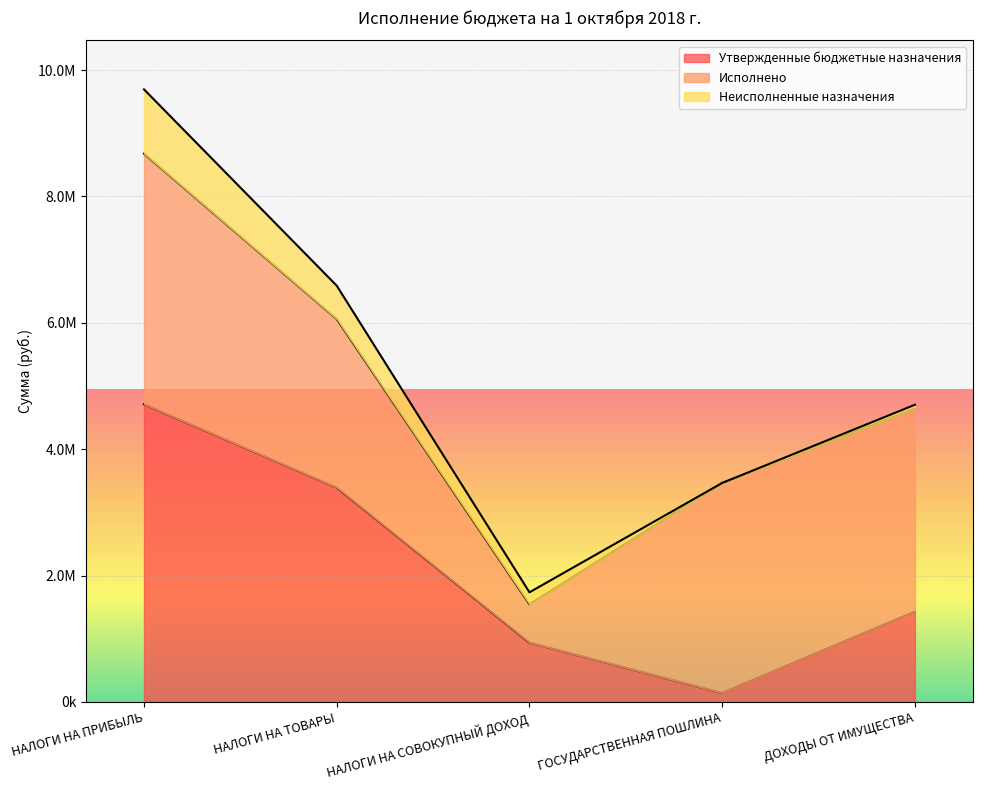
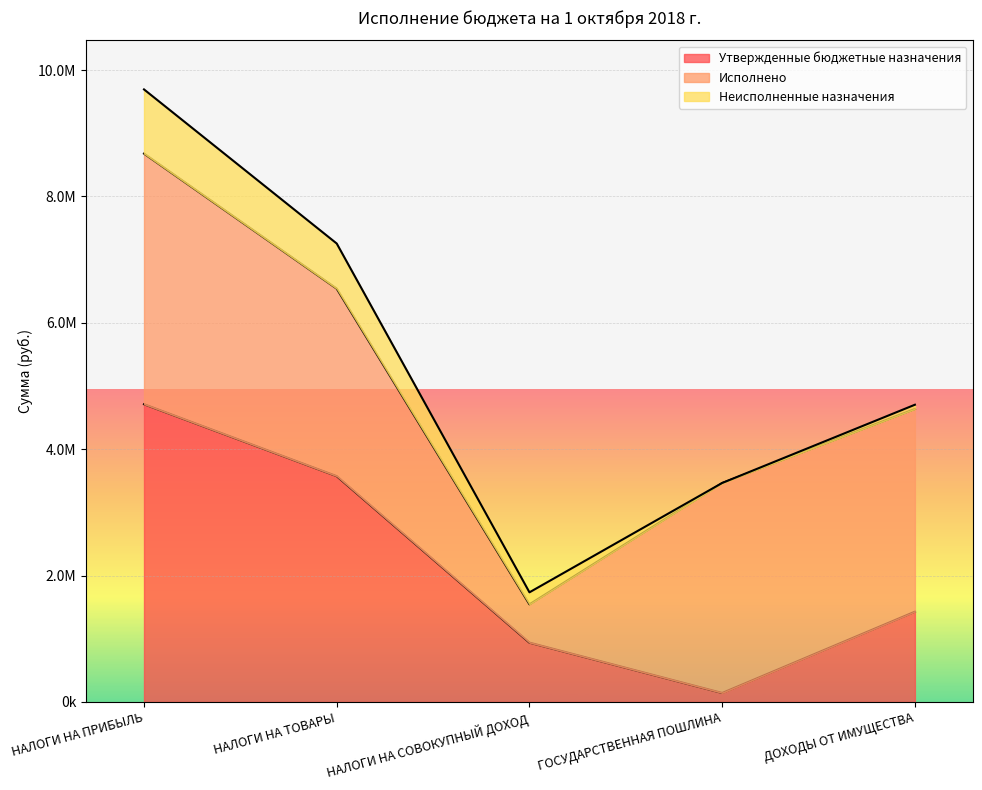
Утвержденные бюджетные назначения, НАЛОГИ НА ТОВАРЫ: 3400000 -> 3600000
Исполнено, НАЛОГИ НА ТОВАРЫ: 2700000 -> 3000000
Неисполненные назначения, НАЛОГИ НА ТОВАРЫ: 500000 -> 700000
